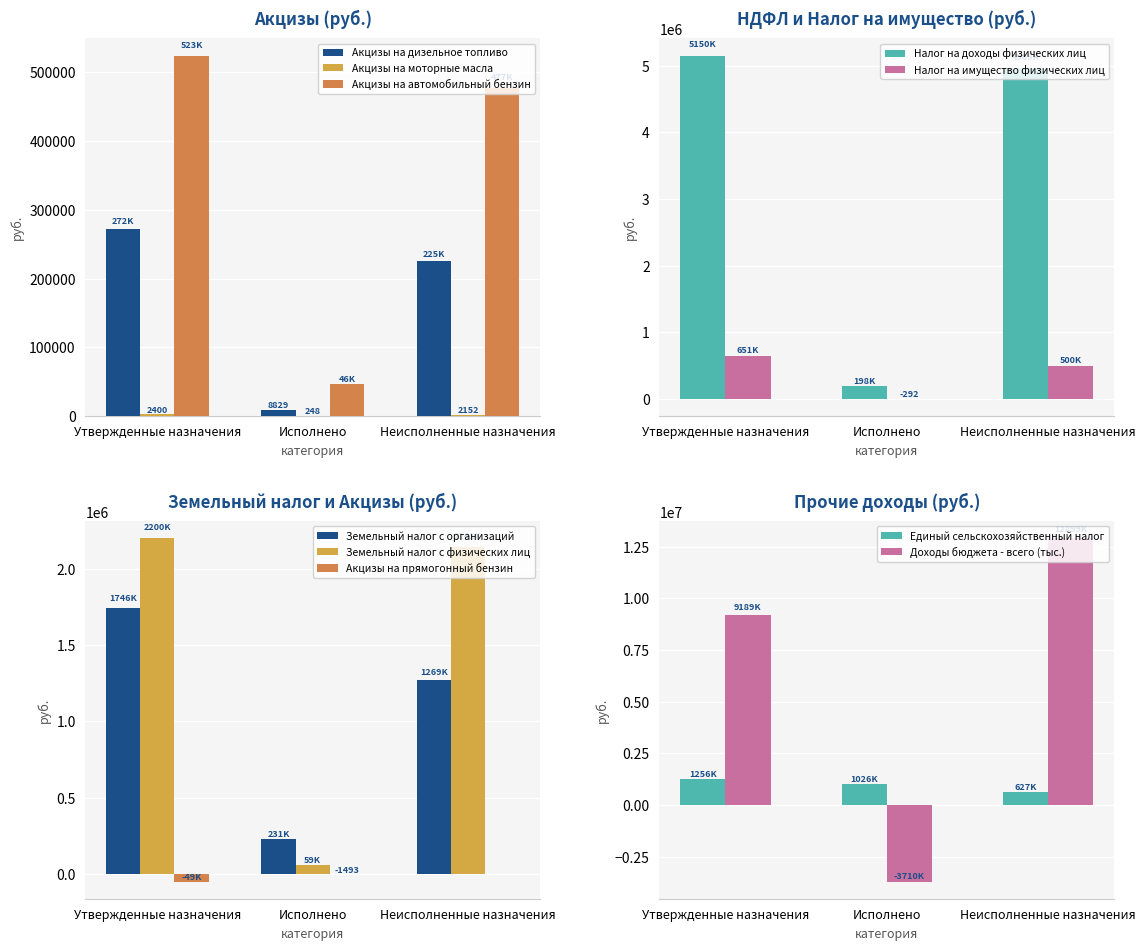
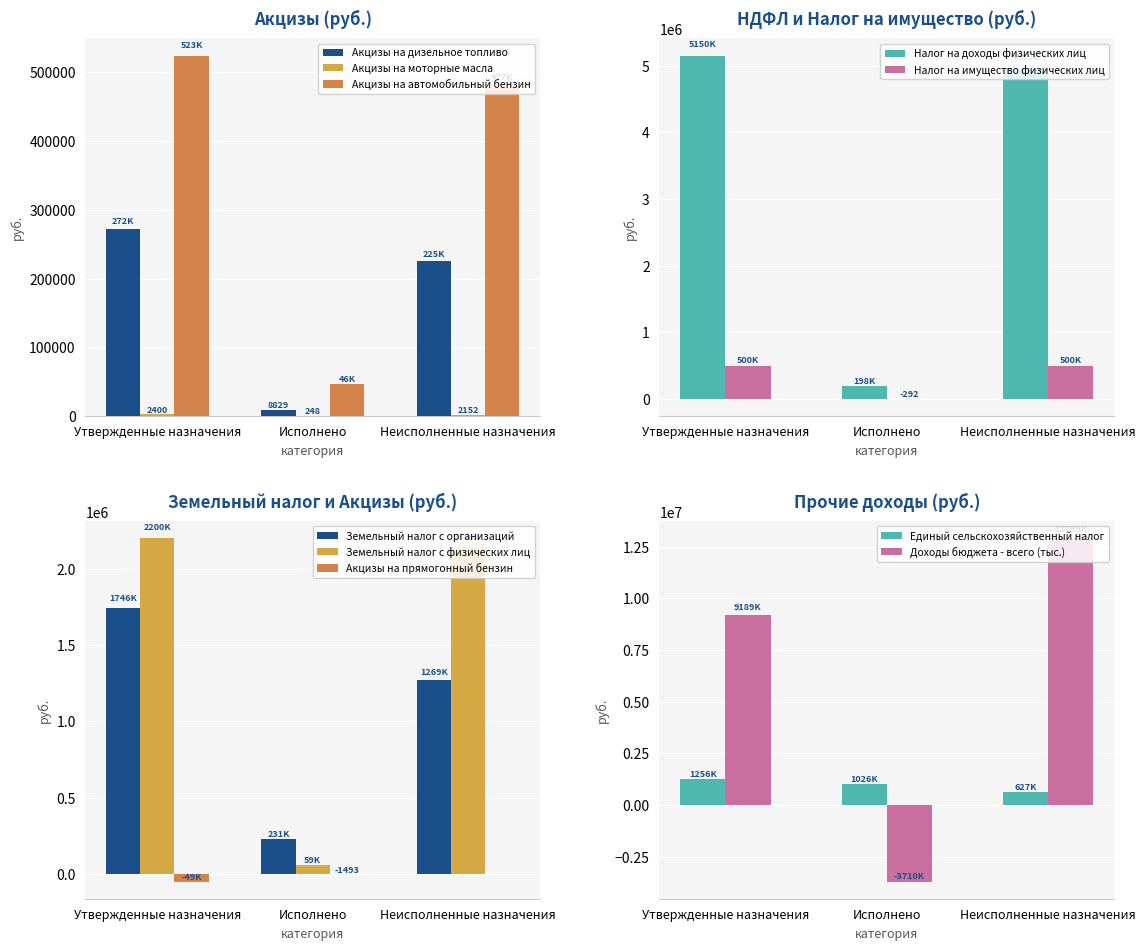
НДФЛ и Налог на имущество (руб.), Налог на имущество физических лиц, Утвержденные назначения: 651K -> 500K
